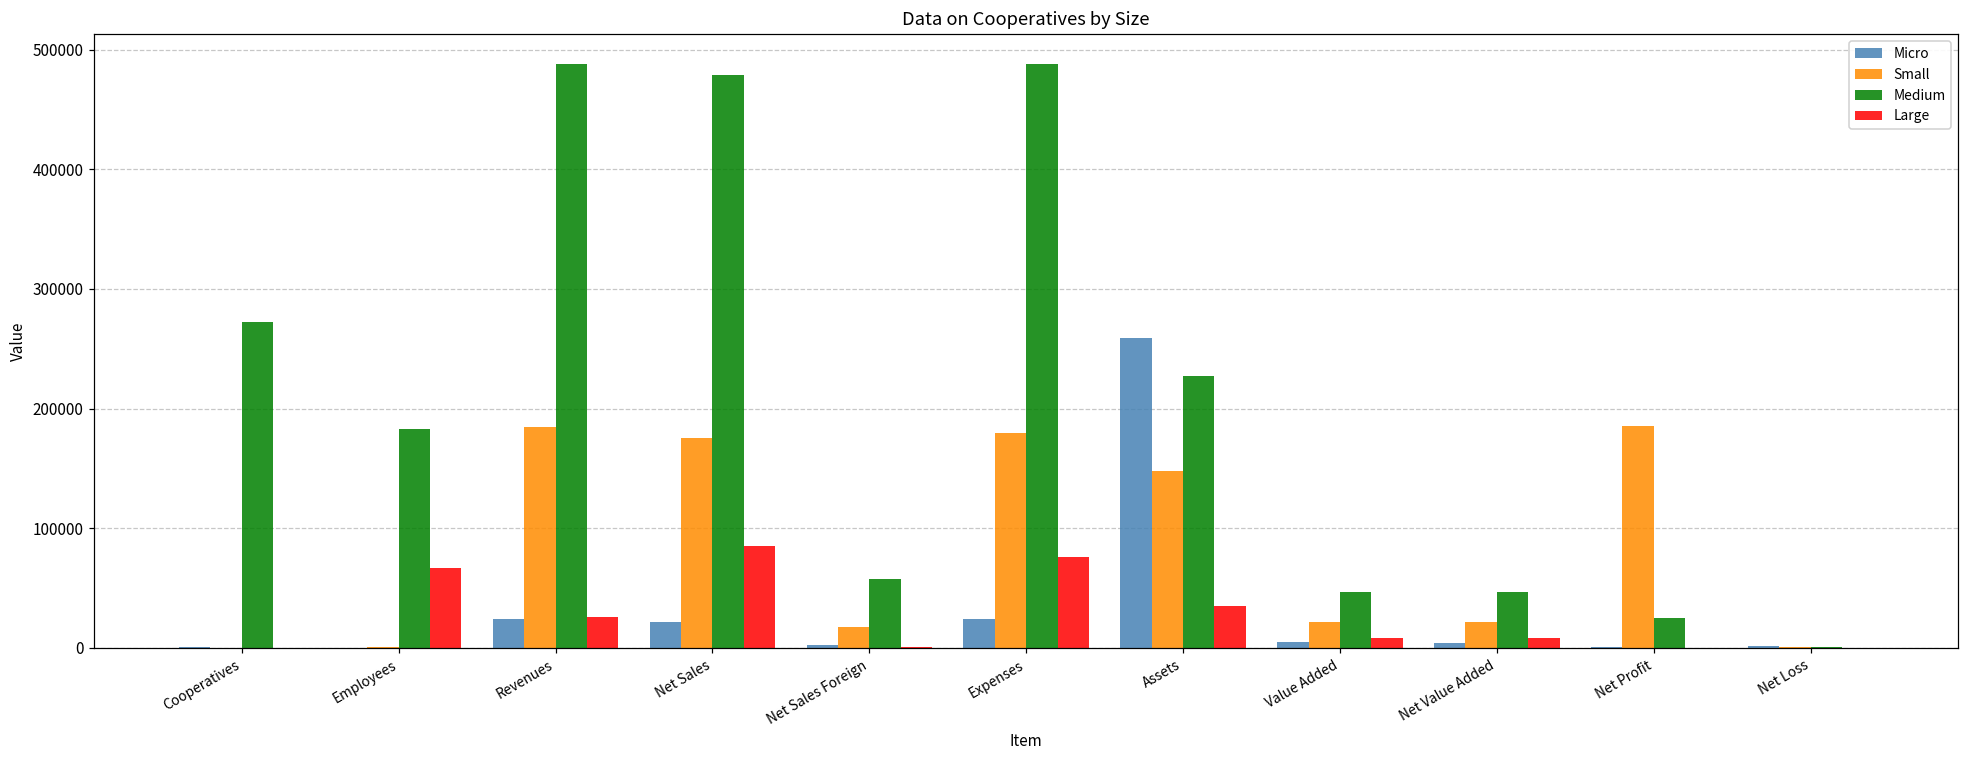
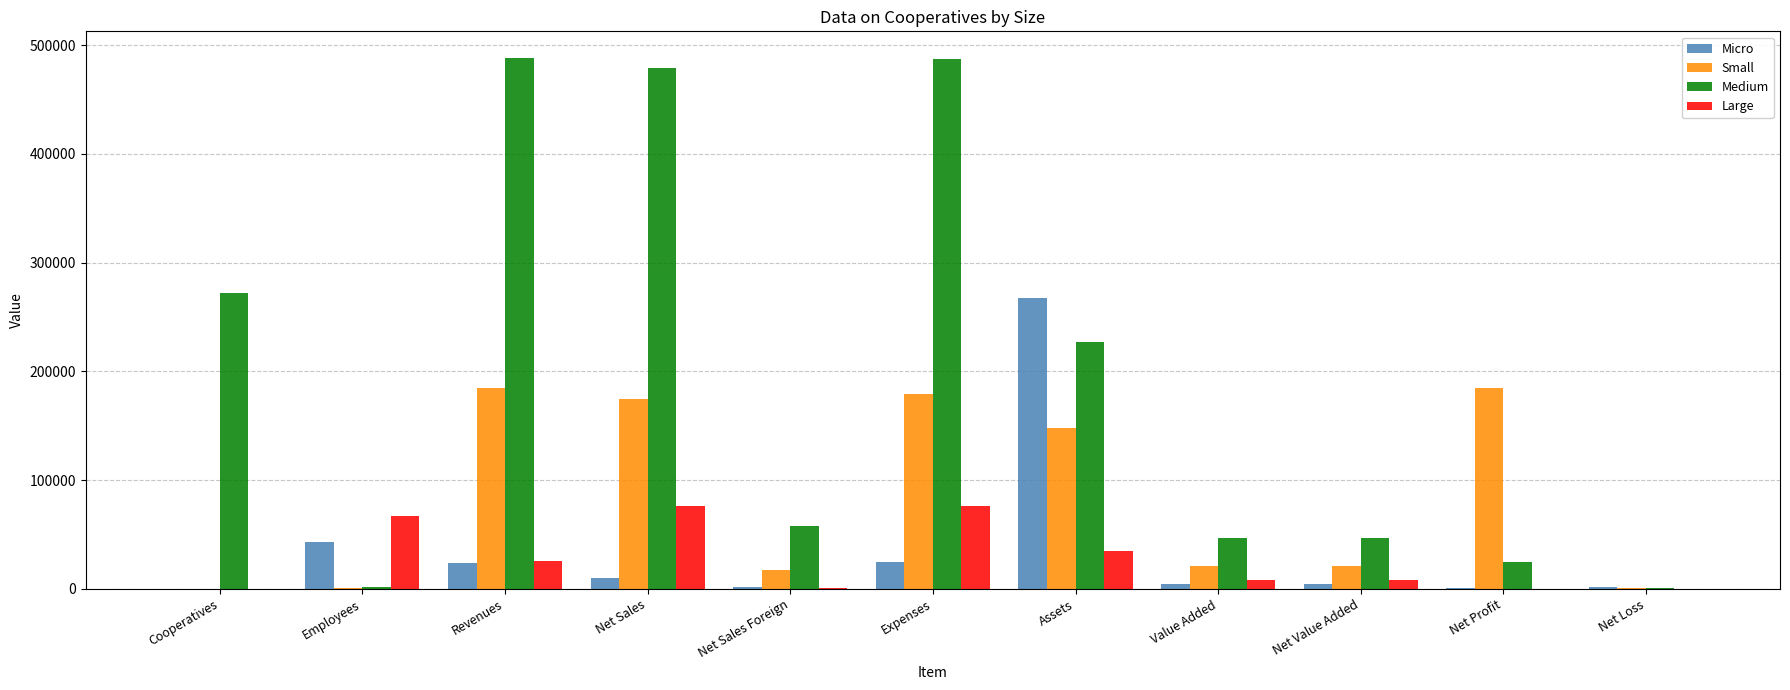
Micro, Employees: 0 -> 43000
Medium, Employees: 183000 -> 2000
Micro, Net Sales: 21000 -> 10000
Large, Net Sales: 85000 -> 76000
Micro, Assets: 259000 -> 267000
